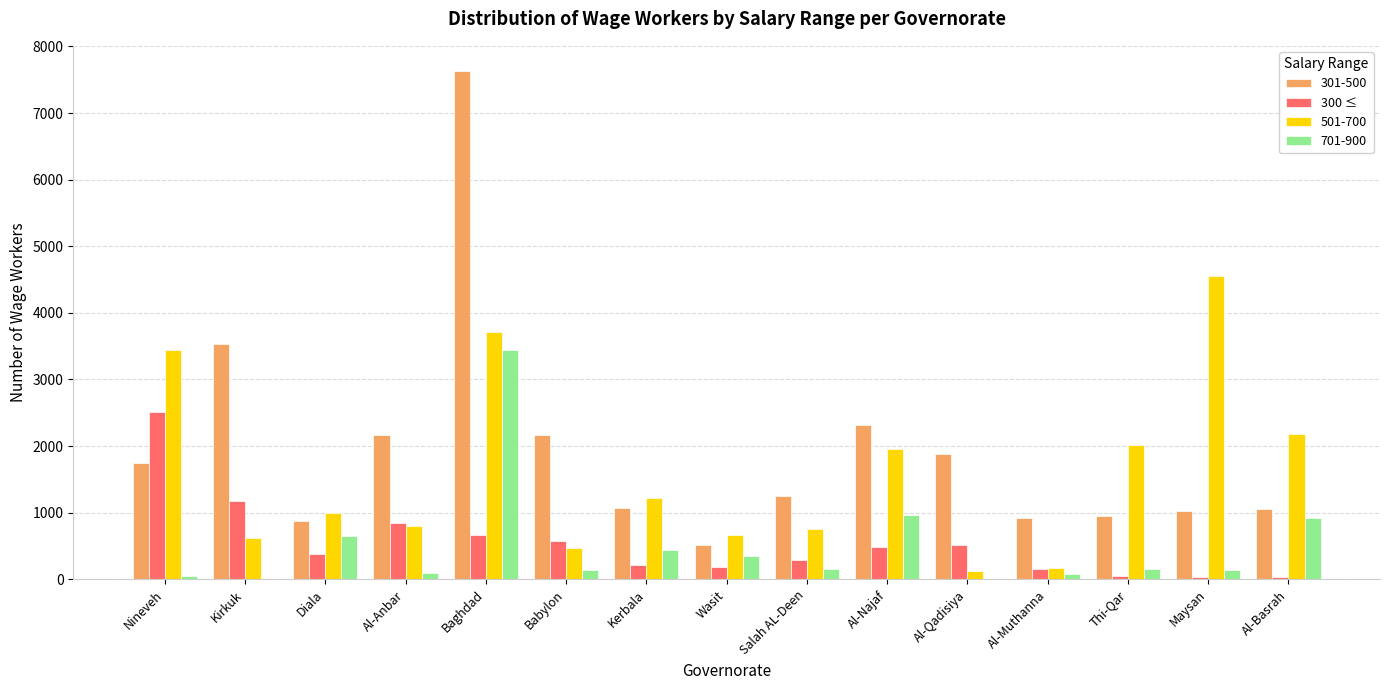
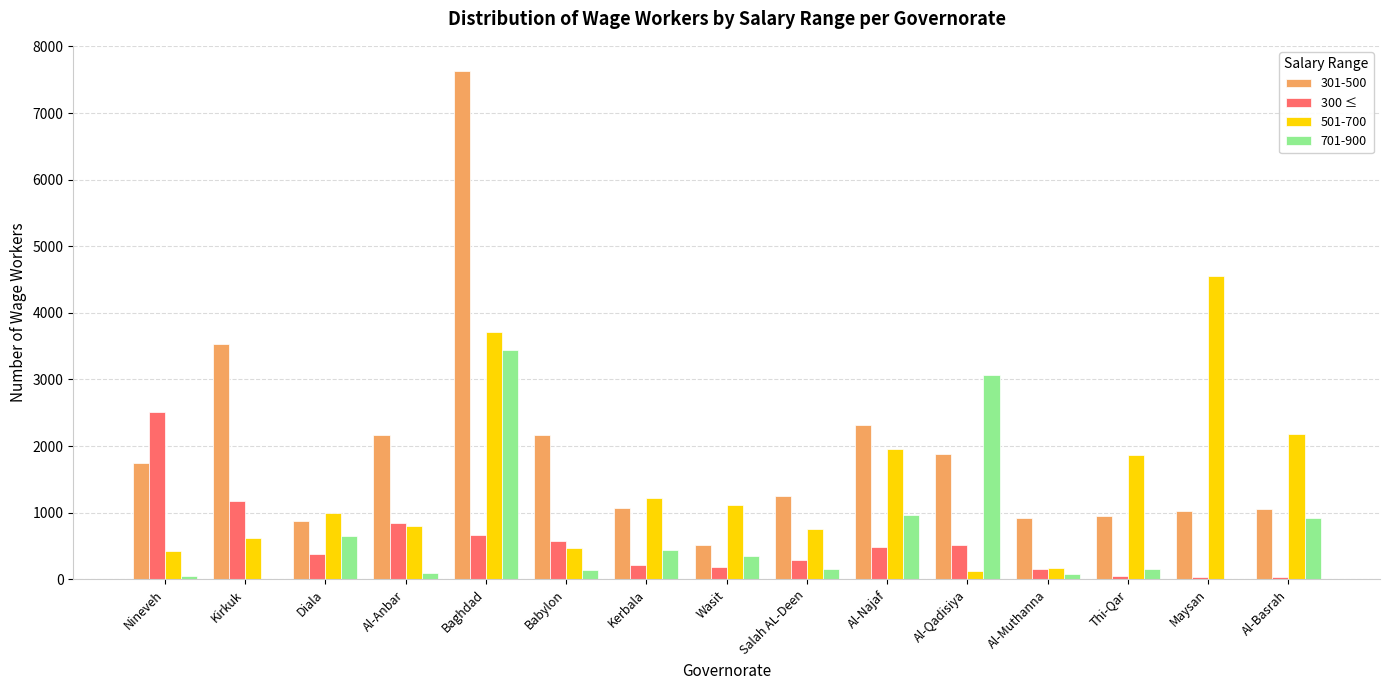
501-700, Nineveh: 3400 -> 400
501-700, Wasit: 700 -> 1100
701-900, Al-Qadisiya: 0 -> 3100
501-700, Thi-Qar: 2000 -> 1900
701-900, Maysan: 100 -> 0
